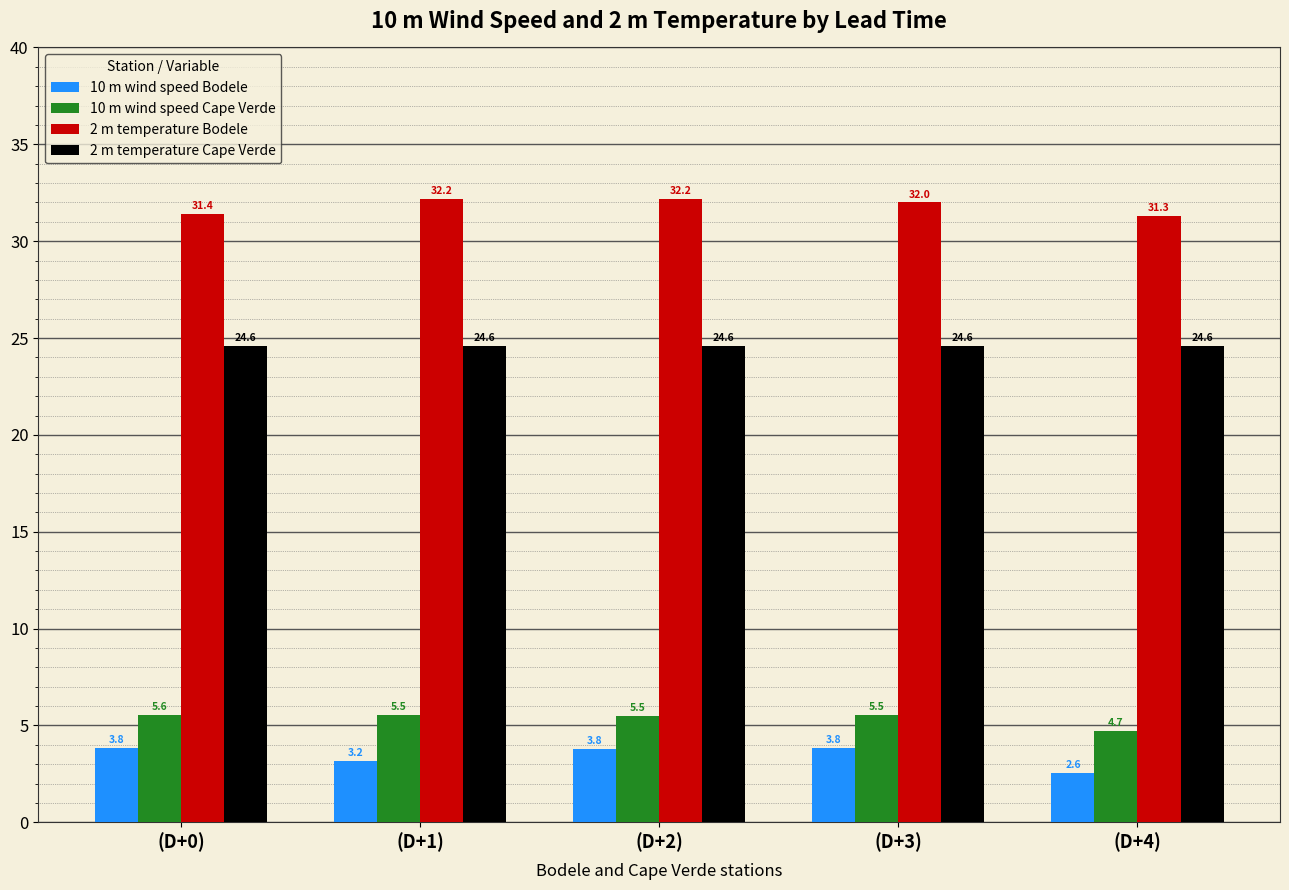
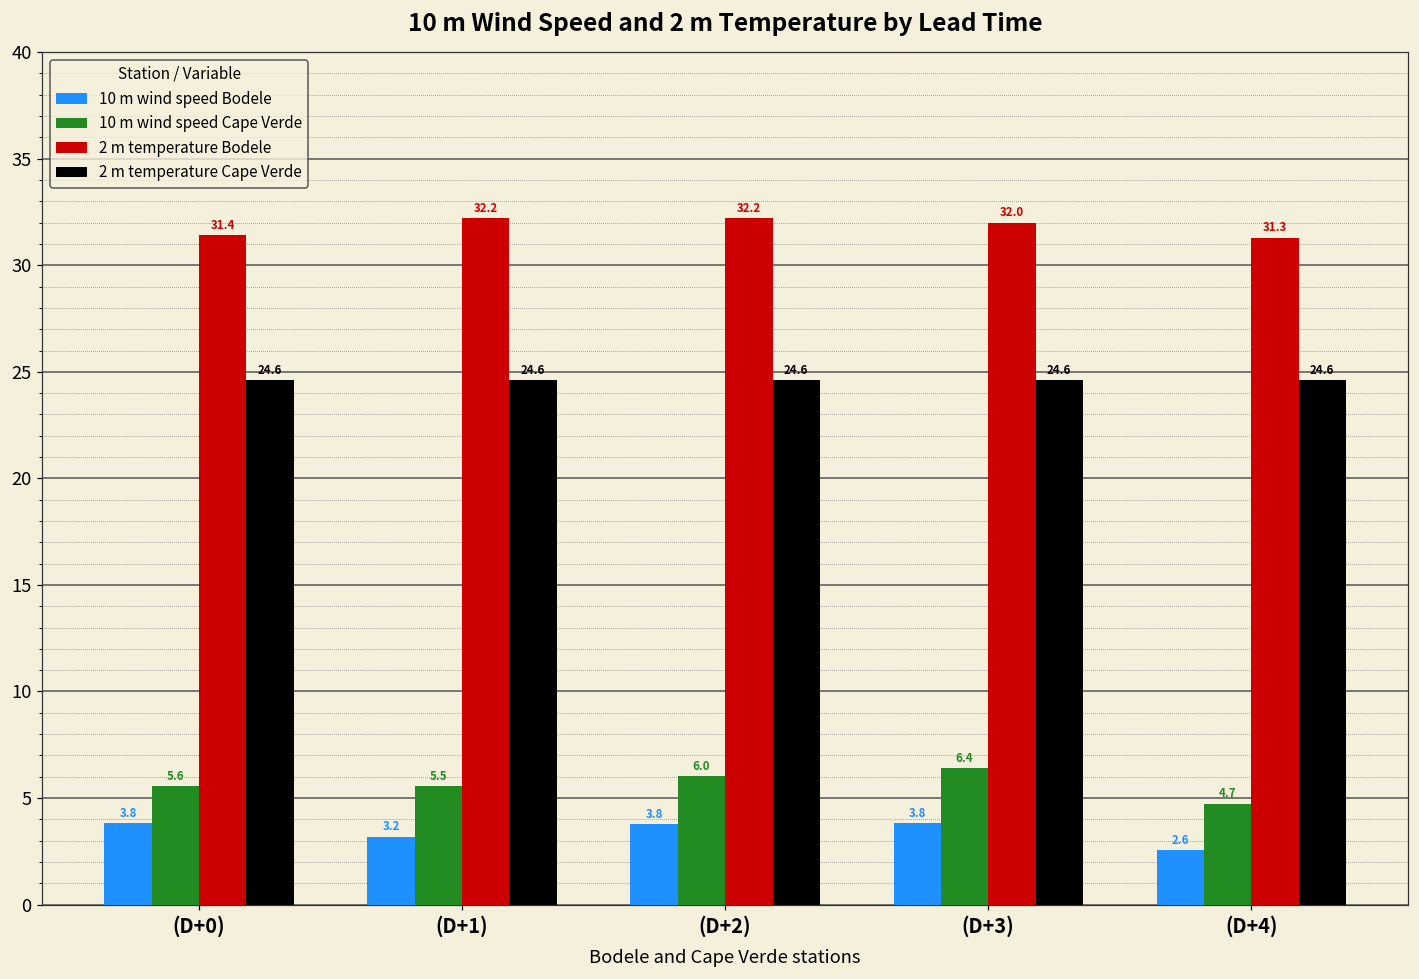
10 m wind speed Cape Verde, (D+2): 5.5 -> 6.0
10 m wind speed Cape Verde, (D+3): 5.5 -> 6.4
